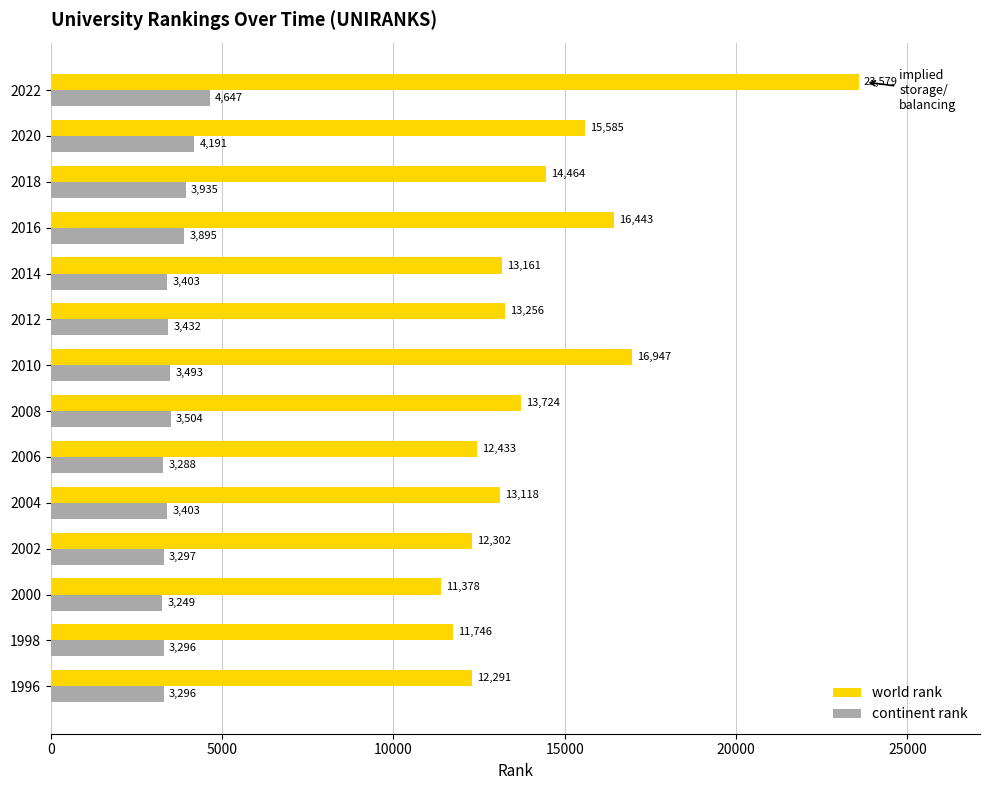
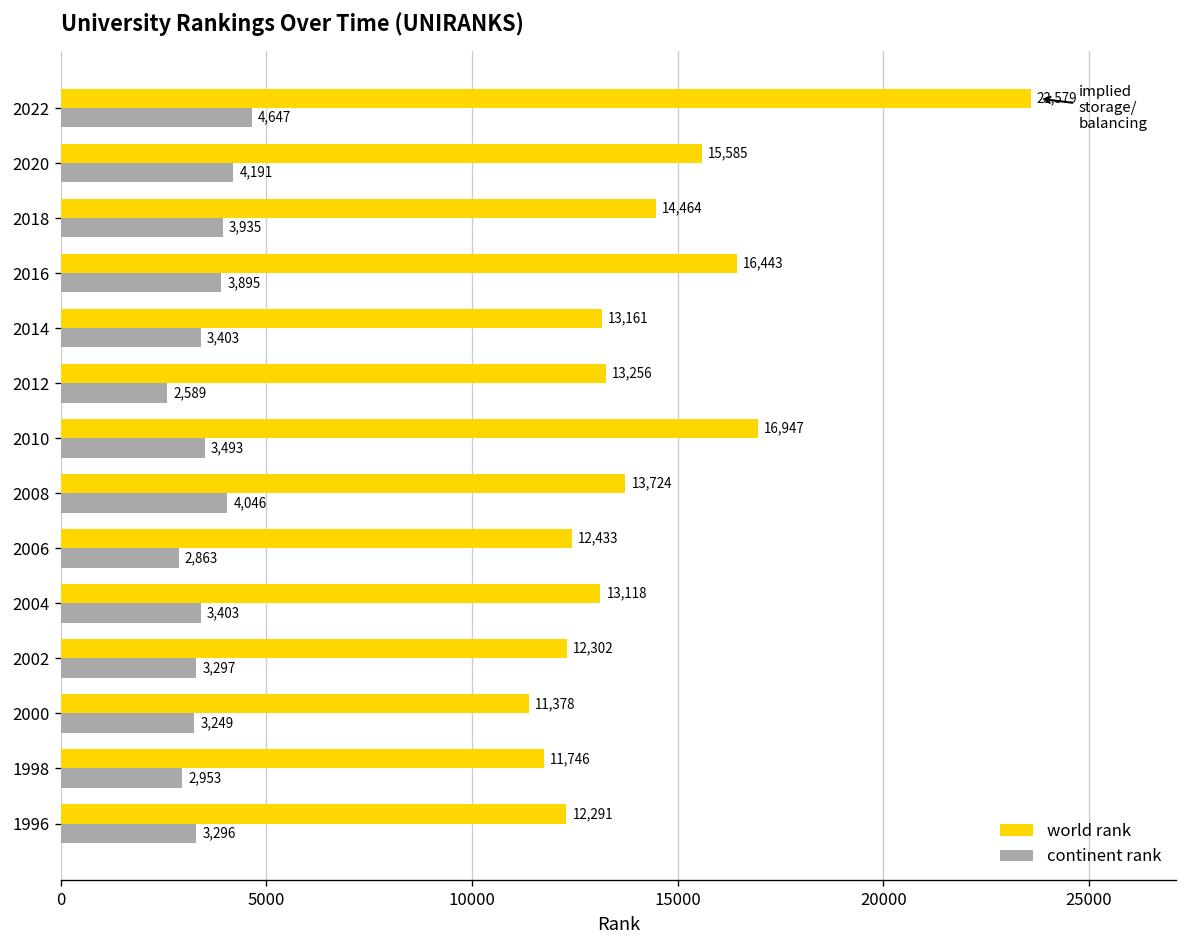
continent rank, 2012: 3,432 -> 2,589
continent rank, 2008: 3,504 -> 4,046
continent rank, 2006: 3,288 -> 2,863
continent rank, 1998: 3,296 -> 2,953
